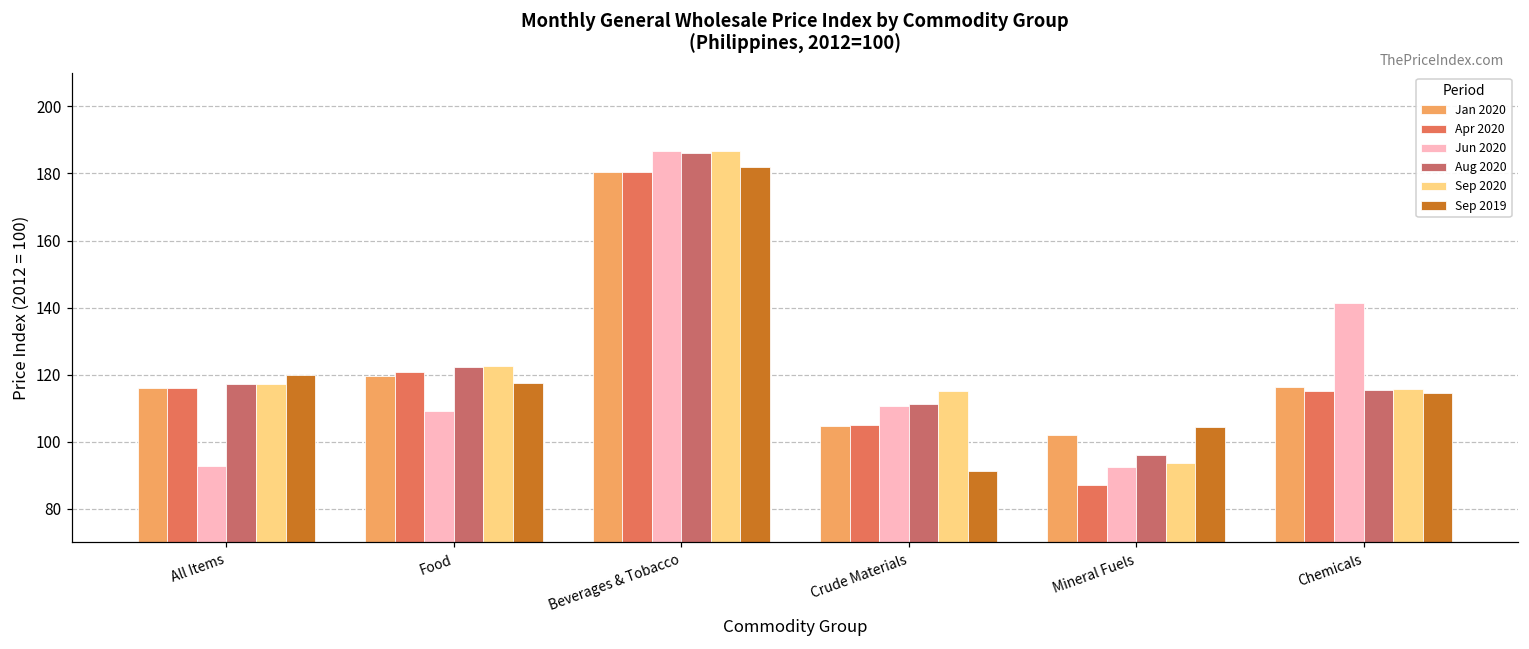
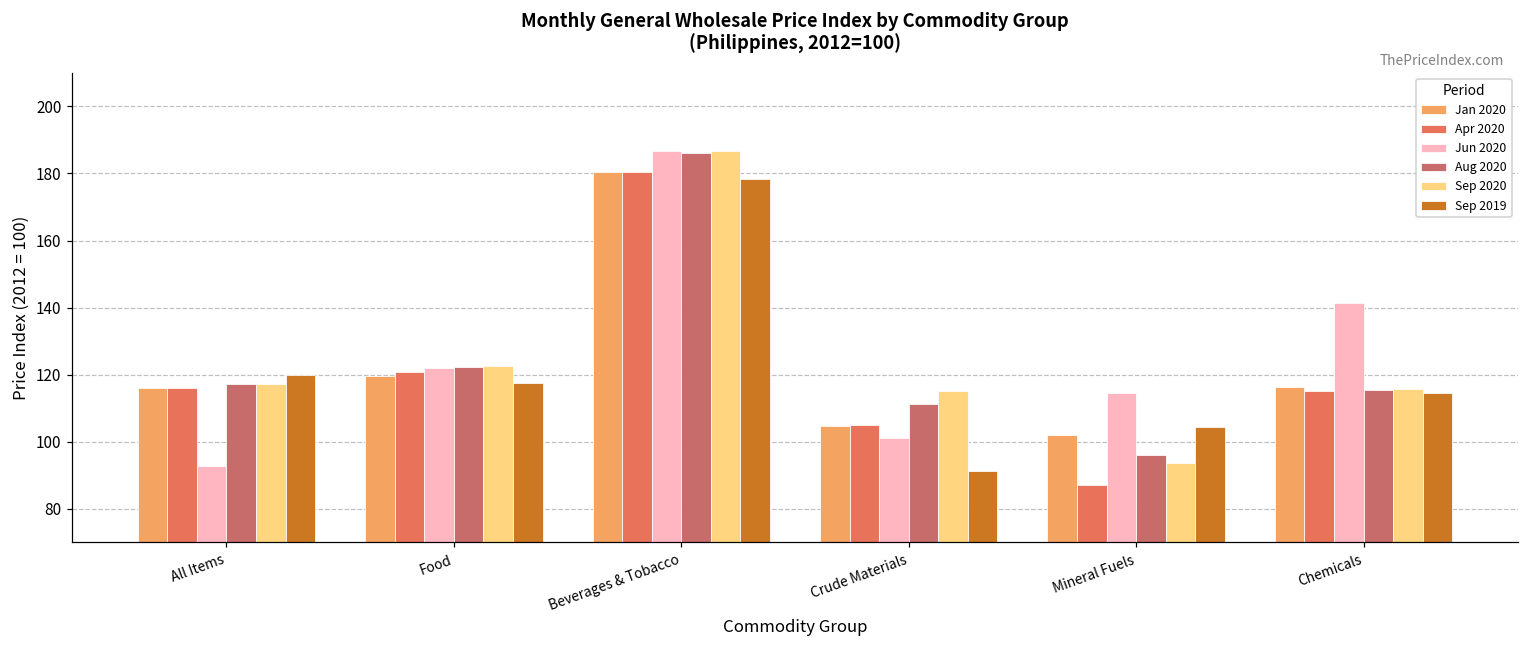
Jun 2020, Food: 109 -> 122
Sep 2019, Beverages & Tobacco: 182 -> 179
Jun 2020, Crude Materials: 111 -> 101
Jun 2020, Mineral Fuels: 92 -> 114
